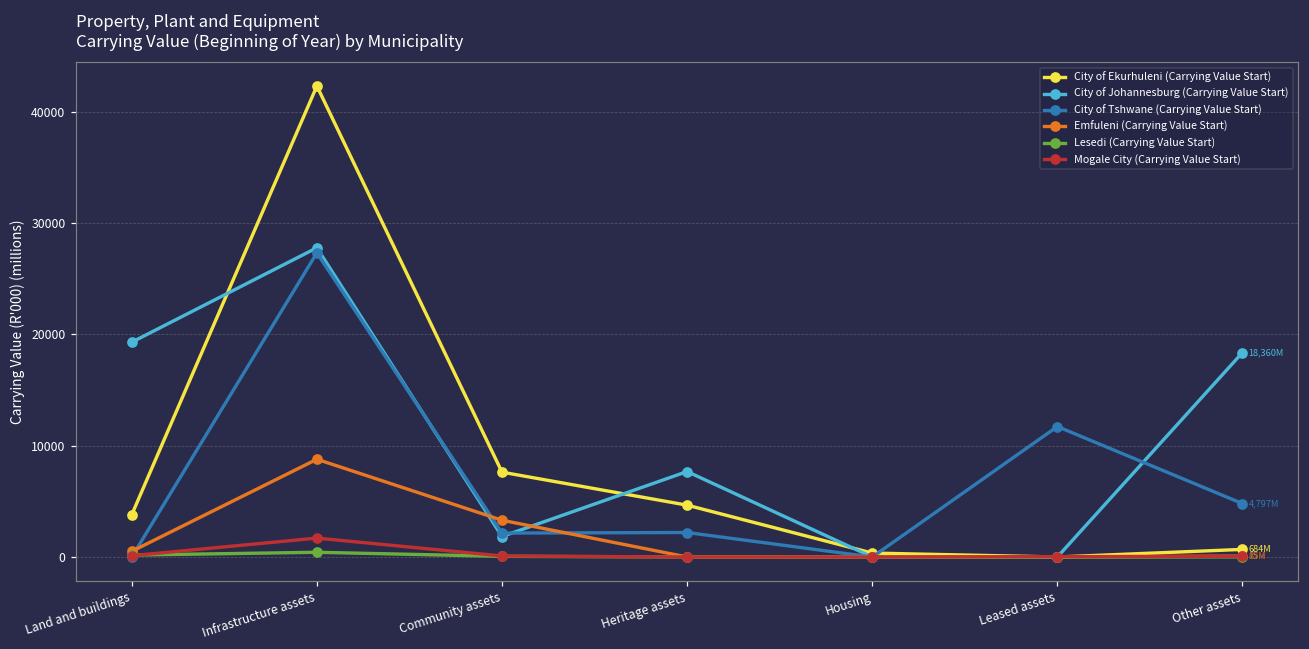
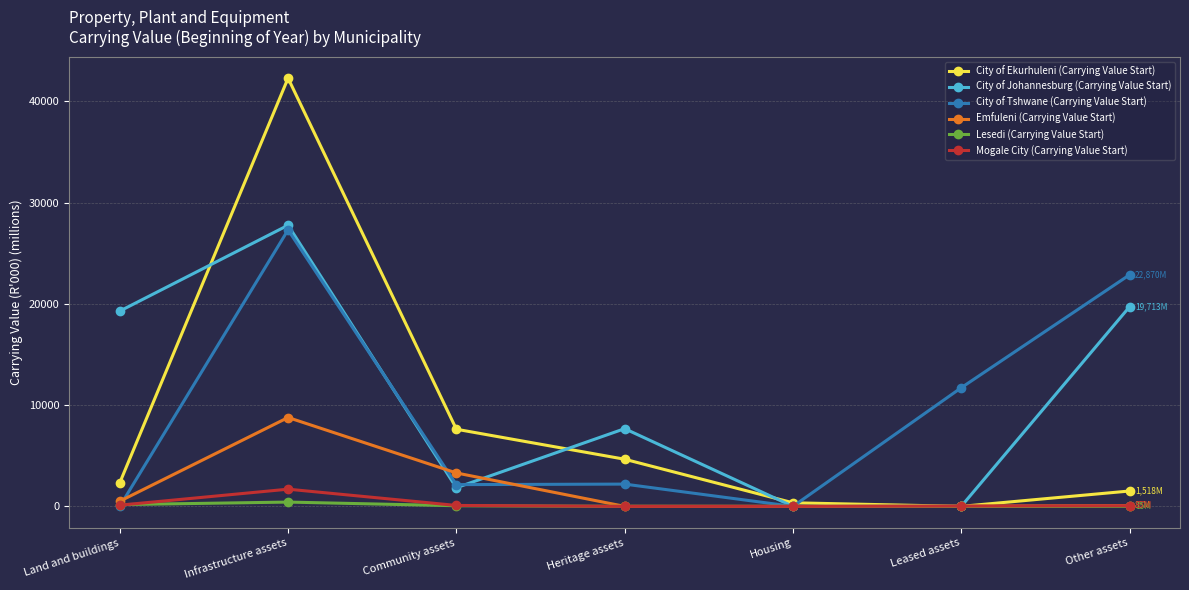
City of Ekurhuleni (Carrying Value Start), Land and buildings: 3800 -> 2300
City of Ekurhuleni (Carrying Value Start), Other assets: 684M -> 1,518M
City of Johannesburg (Carrying Value Start), Other assets: 18,360M -> 19,713M
City of Tshwane (Carrying Value Start), Other assets: 4,797M -> 22,870M
